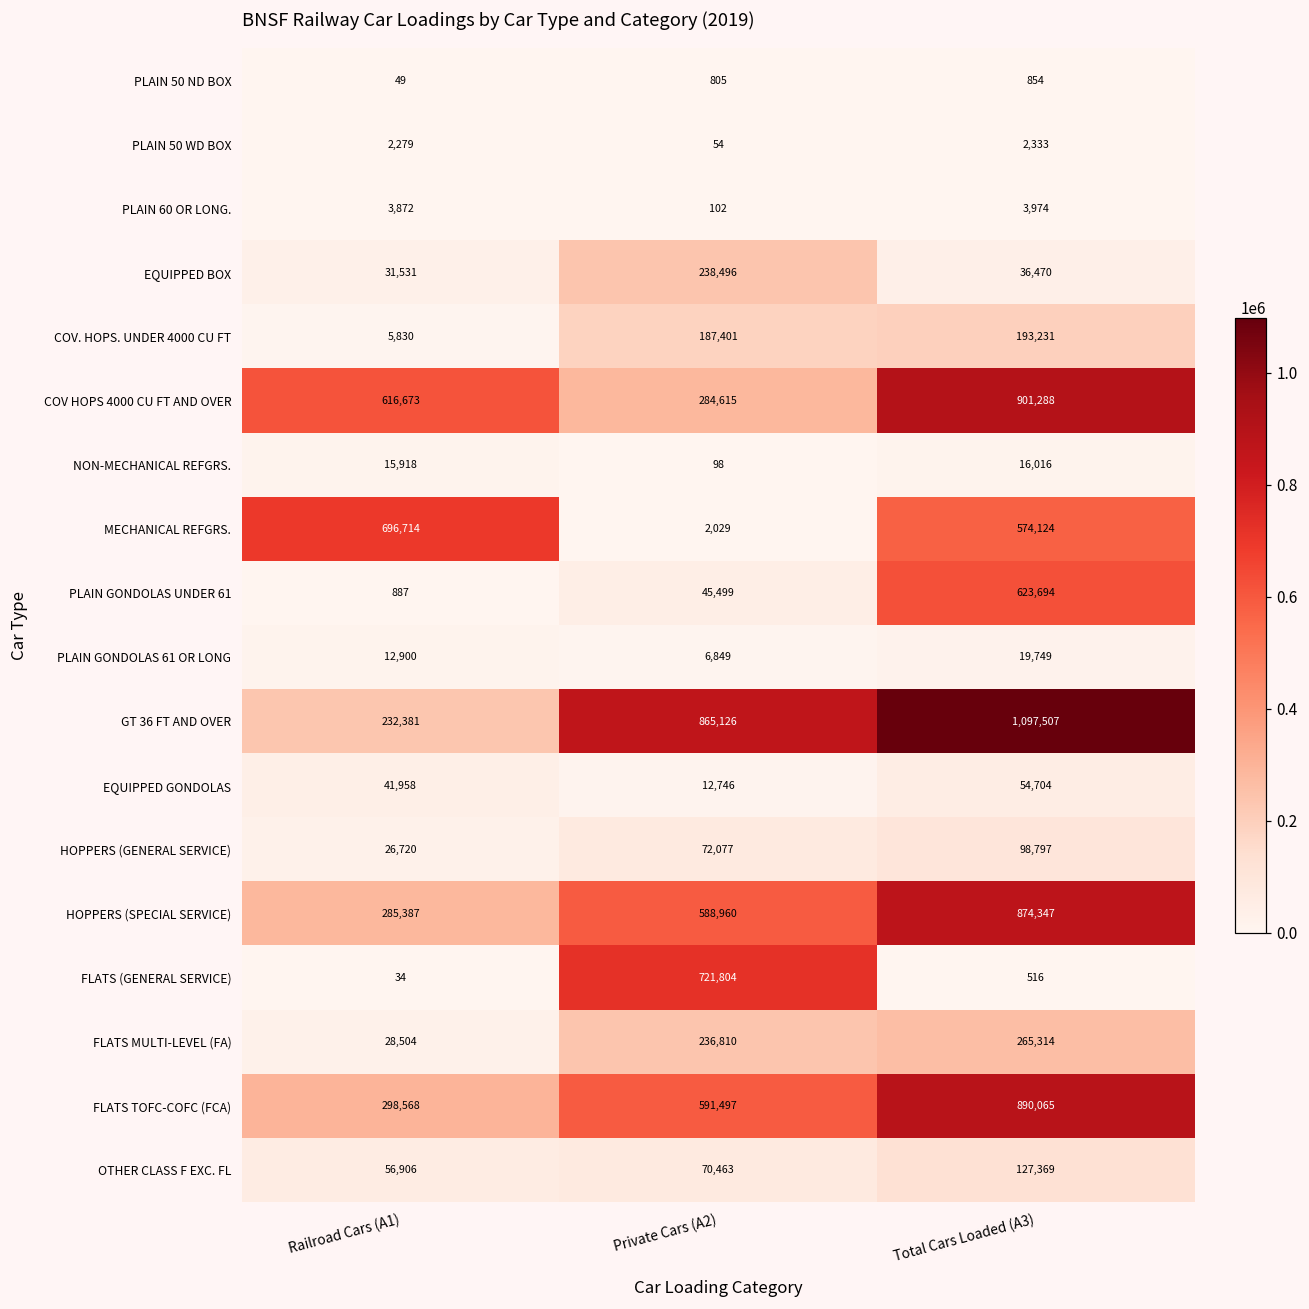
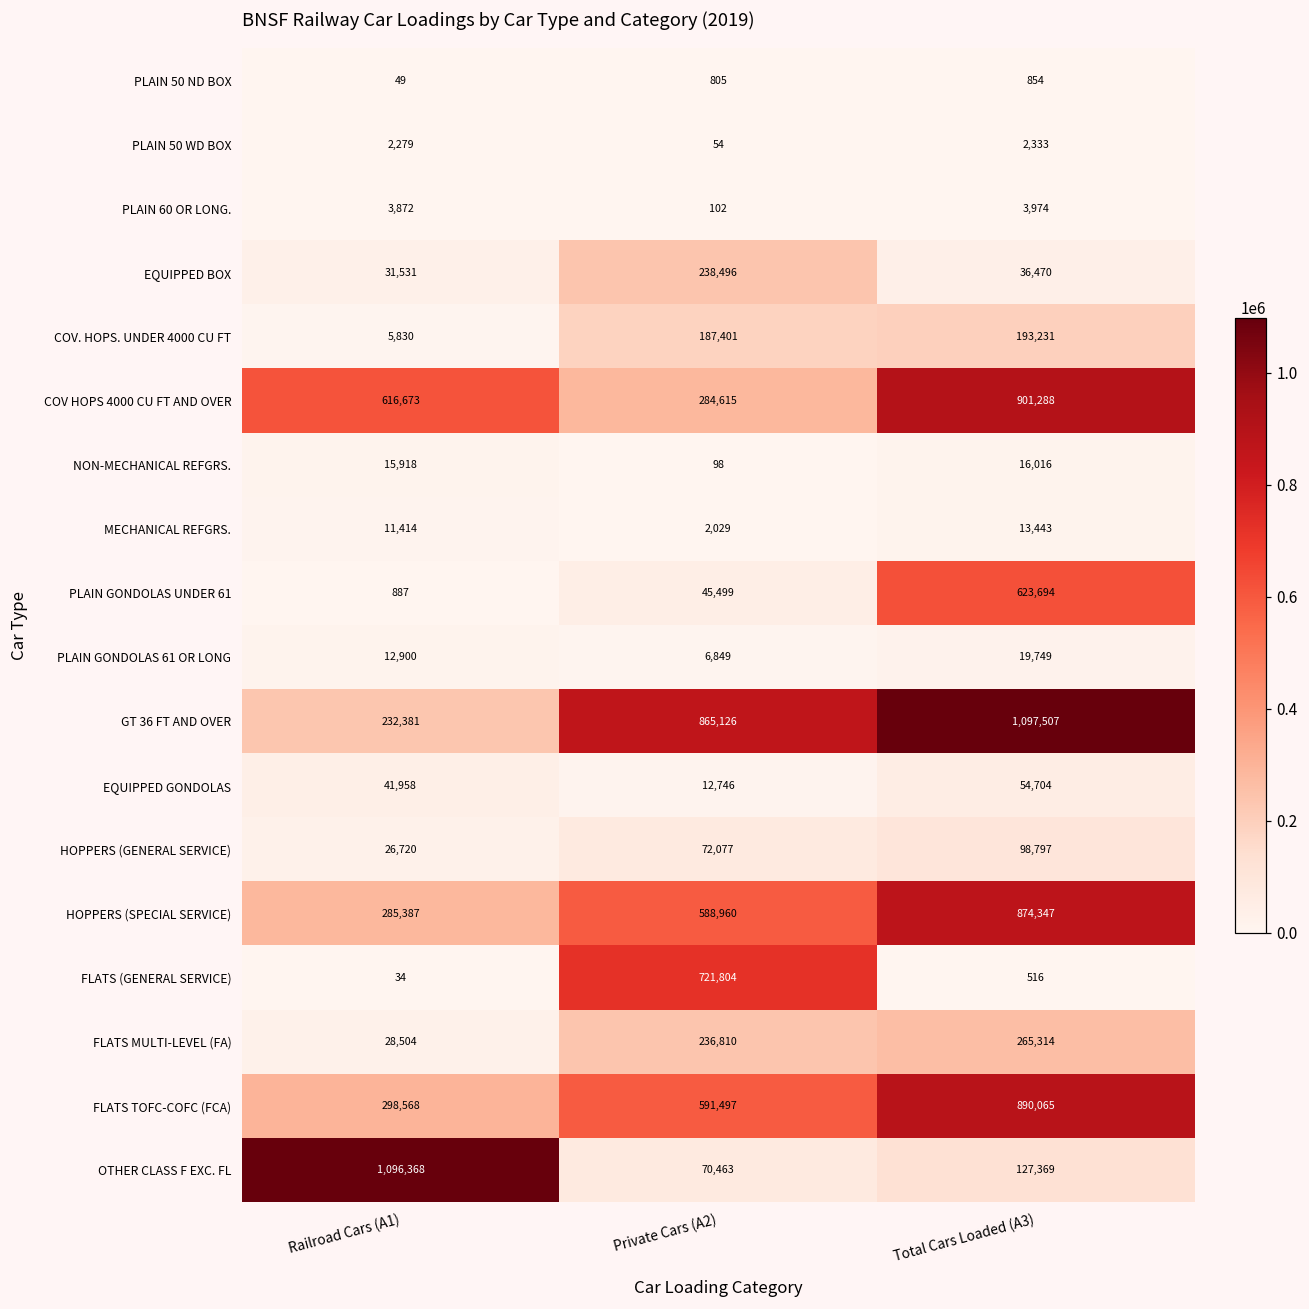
MECHANICAL REFGRS., Railroad Cars (A1): 696,714 -> 11,414
MECHANICAL REFGRS., Total Cars Loaded (A3): 574,124 -> 13,443
OTHER CLASS F EXC. FL, Railroad Cars (A1): 56,906 -> 1,096,368
